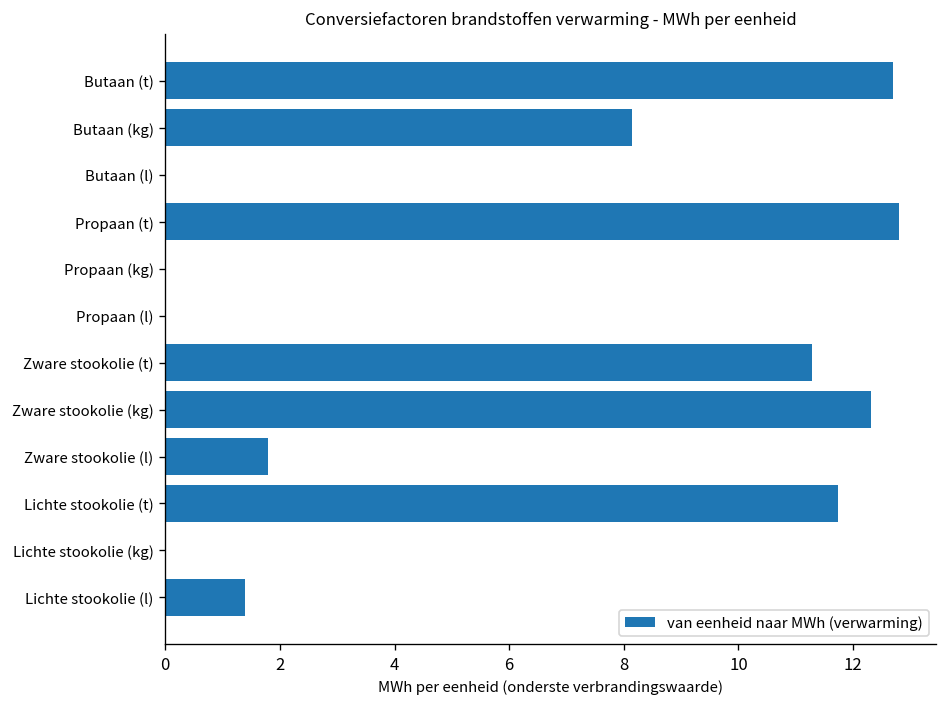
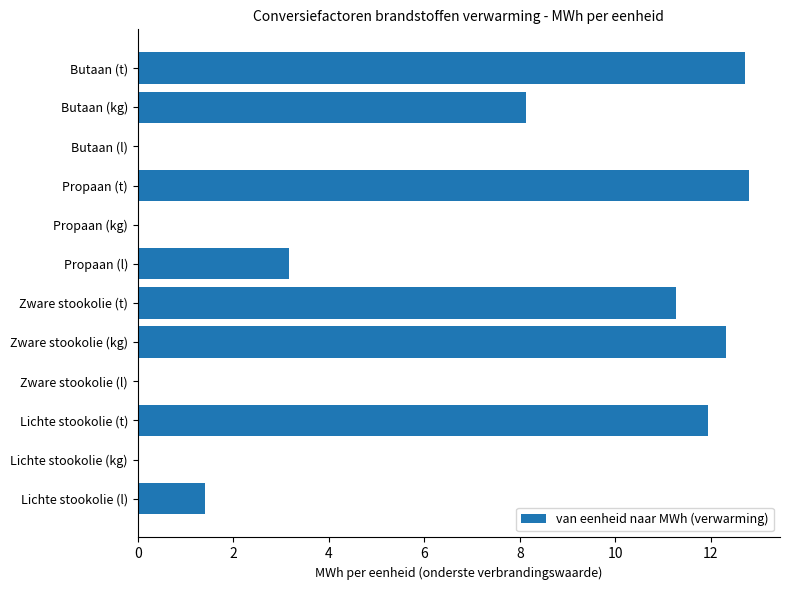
Propaan (l): 0.0 -> 3.2
Zware stookolie (l): 1.8 -> 0.0
Lichte stookolie (t): 11.7 -> 11.9
